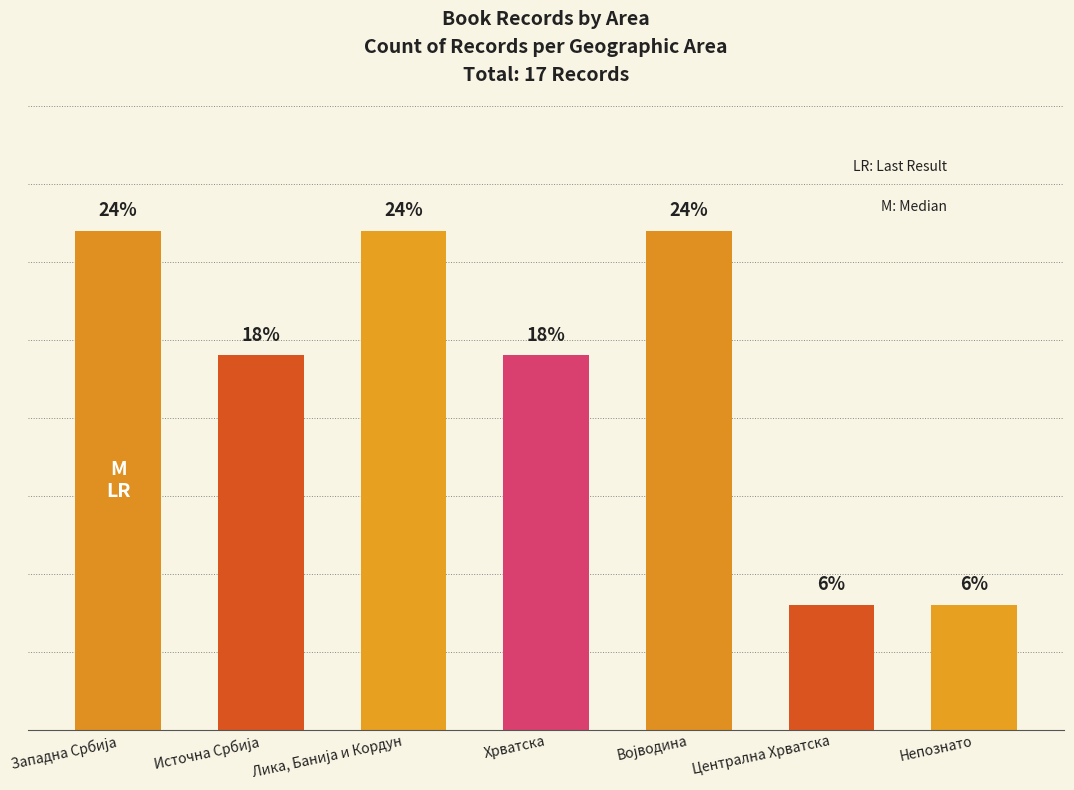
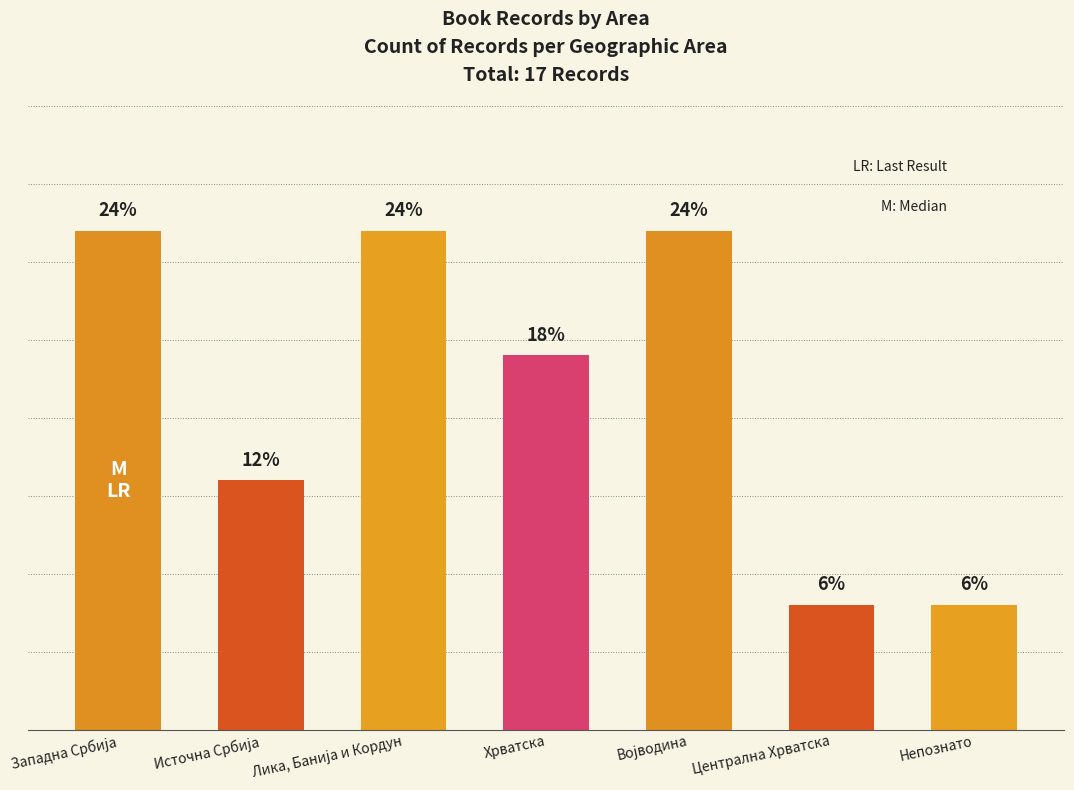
Источна Србија: 18% -> 12%
